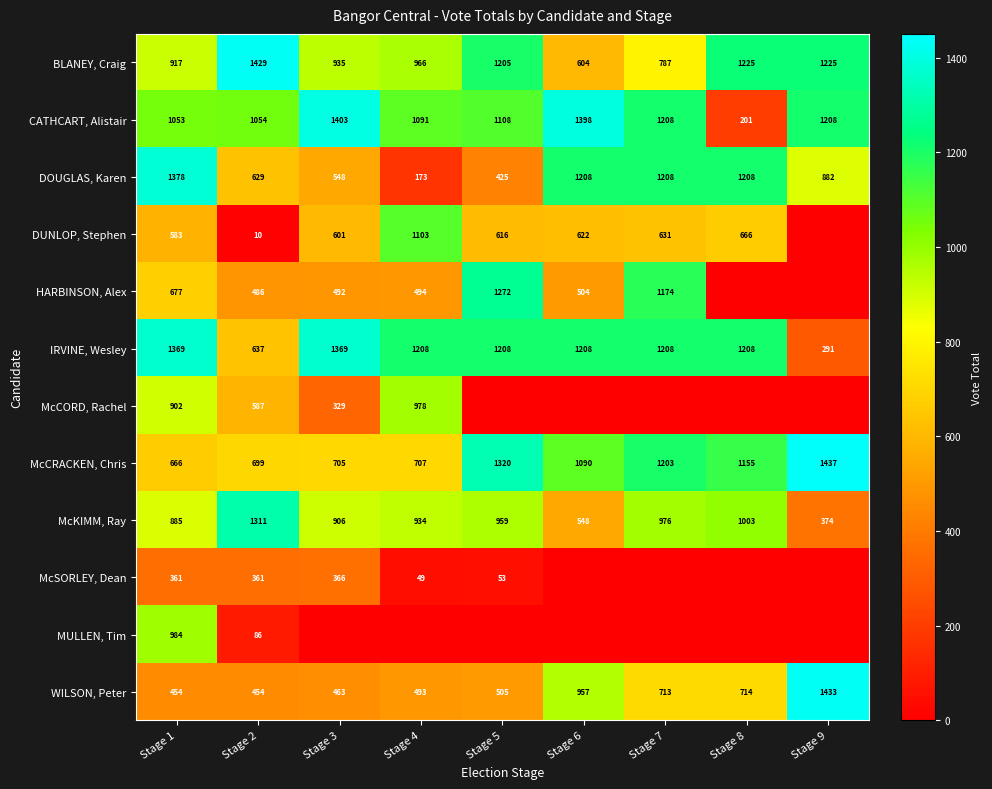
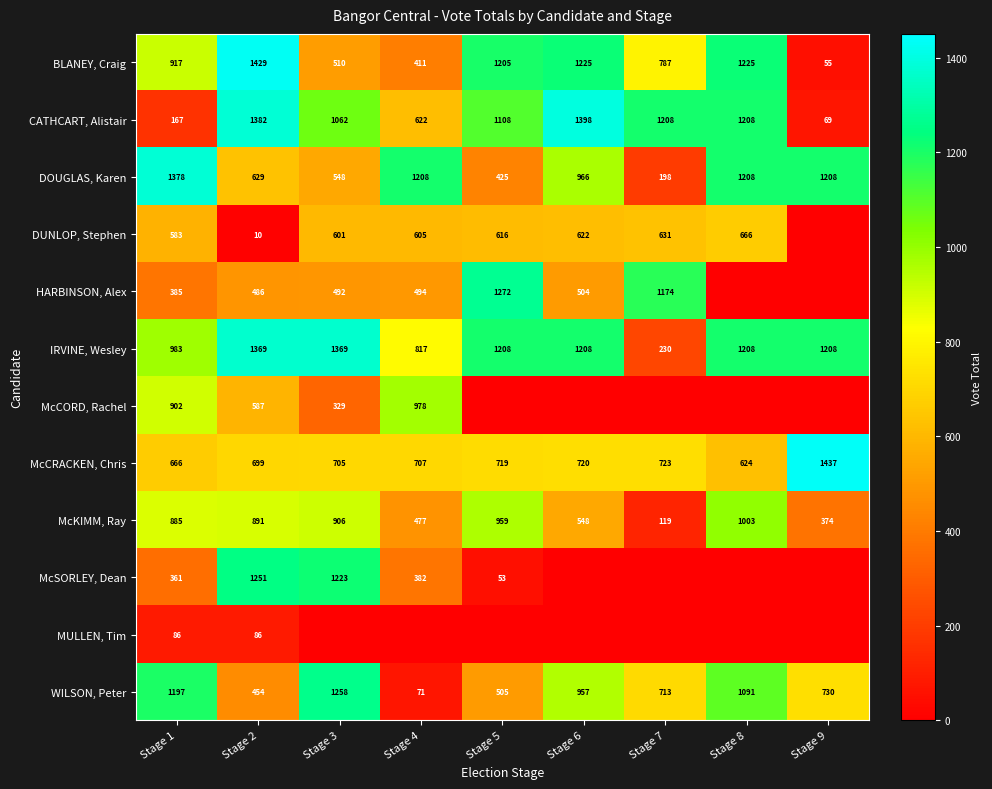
BLANEY, Craig, Stage 3: 935 -> 510
BLANEY, Craig, Stage 4: 966 -> 411
BLANEY, Craig, Stage 6: 604 -> 1225
BLANEY, Craig, Stage 9: 1225 -> 55
CATHCART, Alistair, Stage 1: 1053 -> 167
CATHCART, Alistair, Stage 2: 1054 -> 1382
CATHCART, Alistair, Stage 3: 1403 -> 1062
CATHCART, Alistair, Stage 4: 1091 -> 622
CATHCART, Alistair, Stage 8: 201 -> 1208
CATHCART, Alistair, Stage 9: 1208 -> 69
DOUGLAS, Karen, Stage 4: 173 -> 1208
DOUGLAS, Karen, Stage 6: 1208 -> 966
DOUGLAS, Karen, Stage 7: 1208 -> 198
DOUGLAS, Karen, Stage 9: 882 -> 1208
DUNLOP, Stephen, Stage 4: 1103 -> 605
HARBINSON, Alex, Stage 1: 677 -> 385
IRVINE, Wesley, Stage 1: 1369 -> 983
IRVINE, Wesley, Stage 2: 637 -> 1369
IRVINE, Wesley, Stage 4: 1208 -> 817
IRVINE, Wesley, Stage 7: 1208 -> 230
IRVINE, Wesley, Stage 9: 291 -> 1208
McCRACKEN, Chris, Stage 5: 1320 -> 719
McCRACKEN, Chris, Stage 6: 1090 -> 720
McCRACKEN, Chris, Stage 7: 1203 -> 723
McCRACKEN, Chris, Stage 8: 1155 -> 624
McKIMM, Ray, Stage 2: 1311 -> 891
McKIMM, Ray, Stage 4: 934 -> 477
McKIMM, Ray, Stage 7: 976 -> 119
McSORLEY, Dean, Stage 2: 361 -> 1251
McSORLEY, Dean, Stage 3: 366 -> 1223
McSORLEY, Dean, Stage 4: 49 -> 382
MULLEN, Tim, Stage 1: 984 -> 86
WILSON, Peter, Stage 1: 454 -> 1197
WILSON, Peter, Stage 3: 463 -> 1258
WILSON, Peter, Stage 4: 493 -> 71
WILSON, Peter, Stage 8: 714 -> 1091
WILSON, Peter, Stage 9: 1433 -> 730
